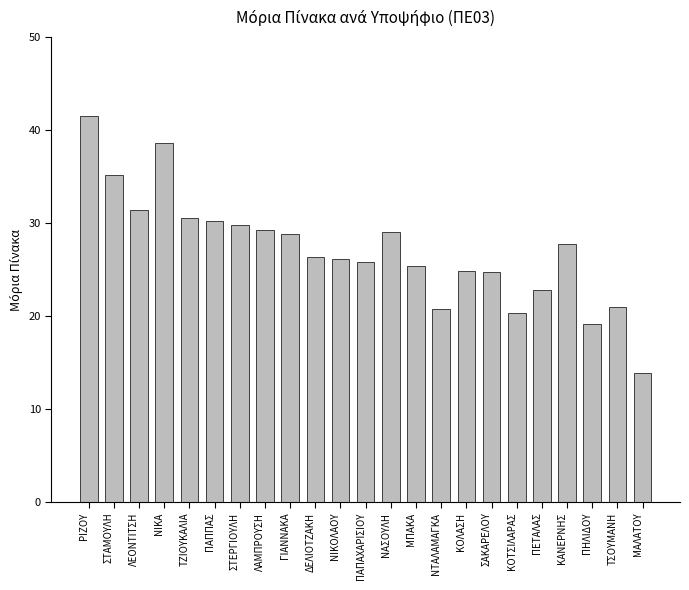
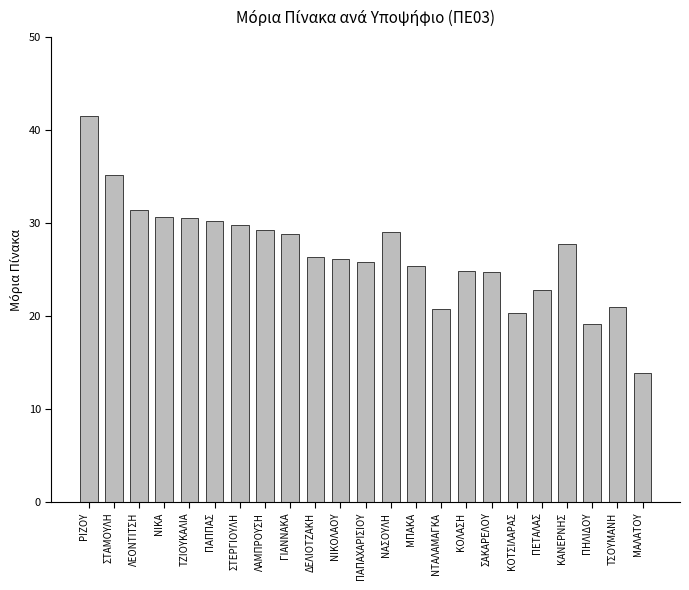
ΝΙΚΑ: 39 -> 31
